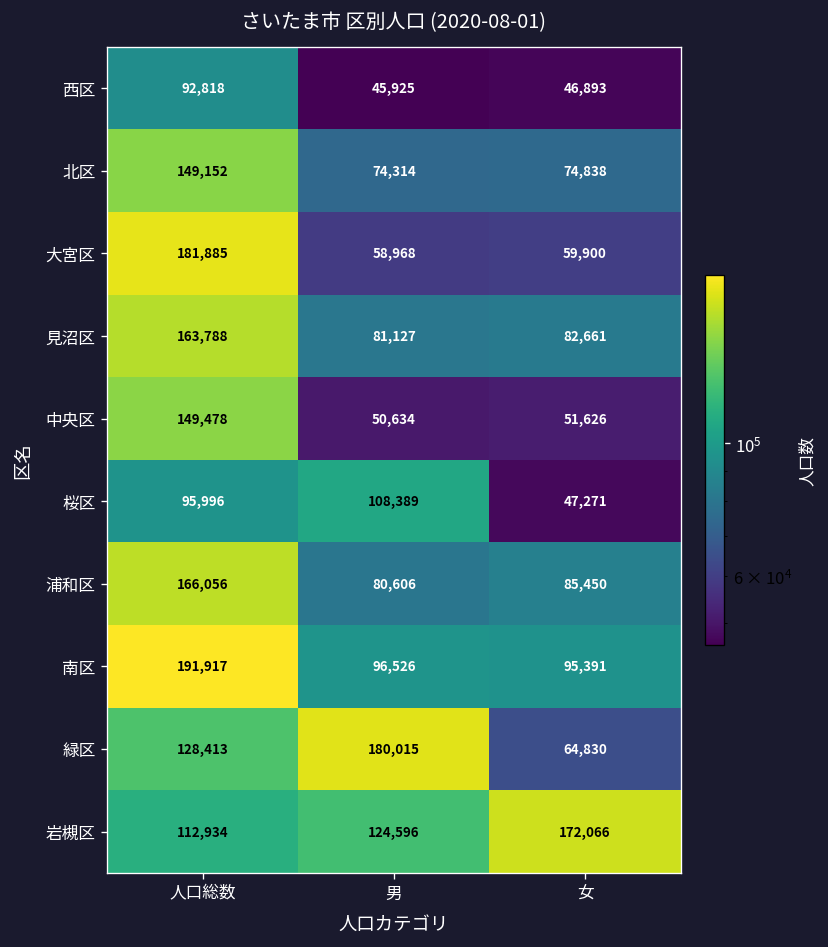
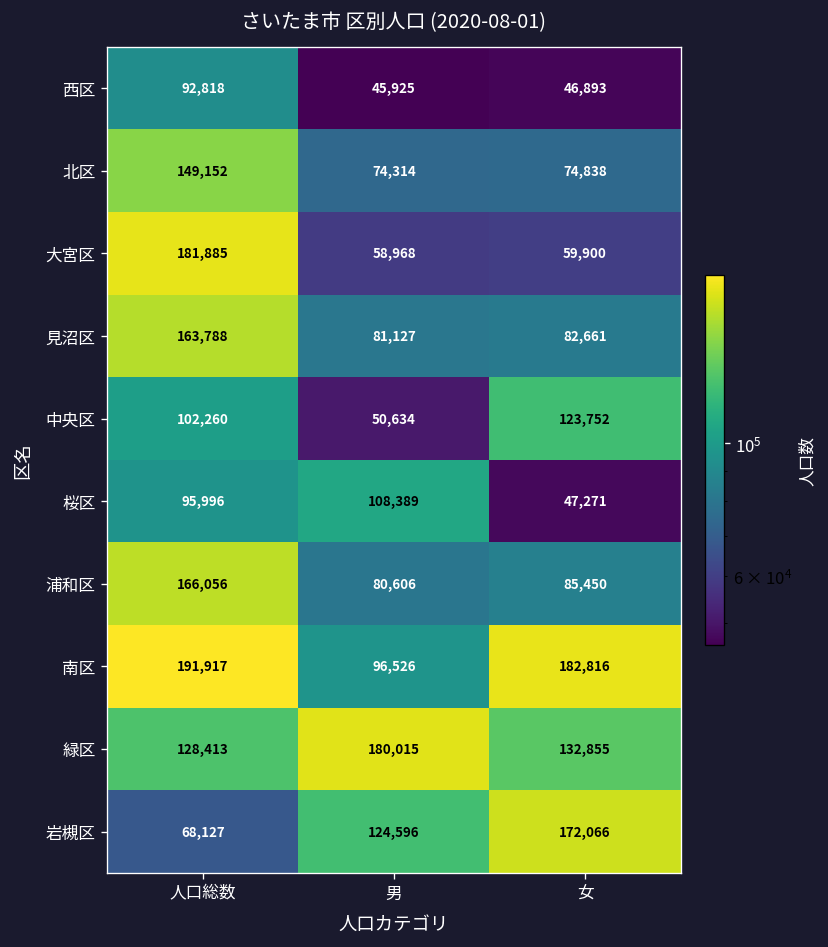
中央区, 人口総数: 149,478 -> 102,260
中央区, 女: 51,626 -> 123,752
南区, 女: 95,391 -> 182,816
緑区, 女: 64,830 -> 132,855
岩槻区, 人口総数: 112,934 -> 68,127
